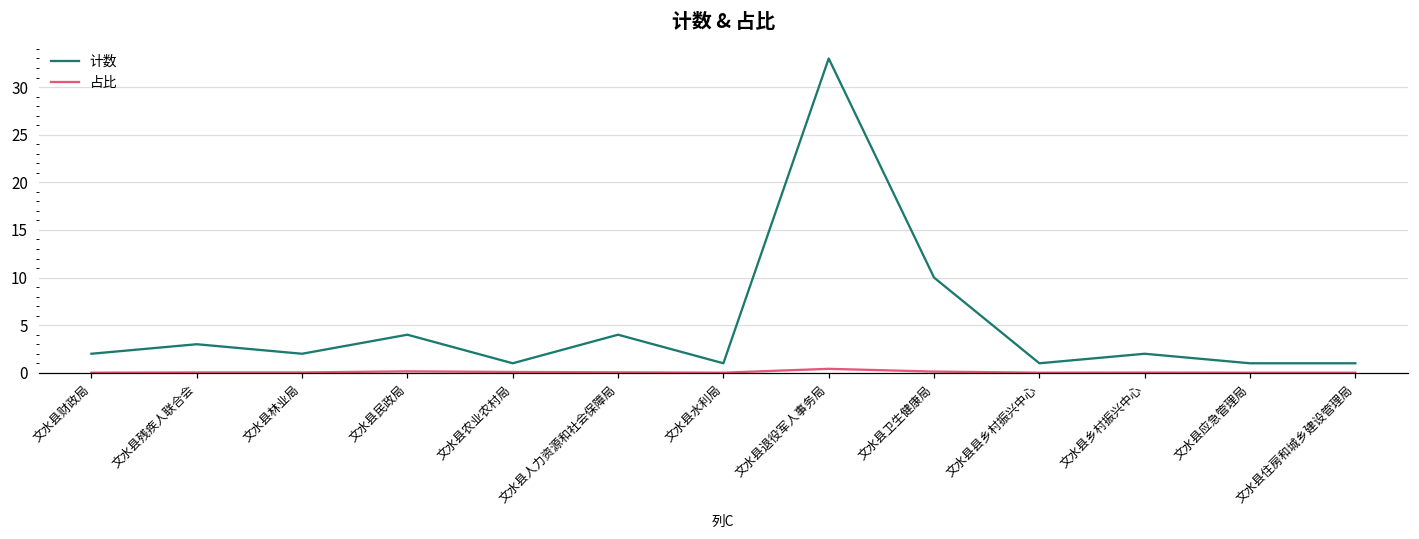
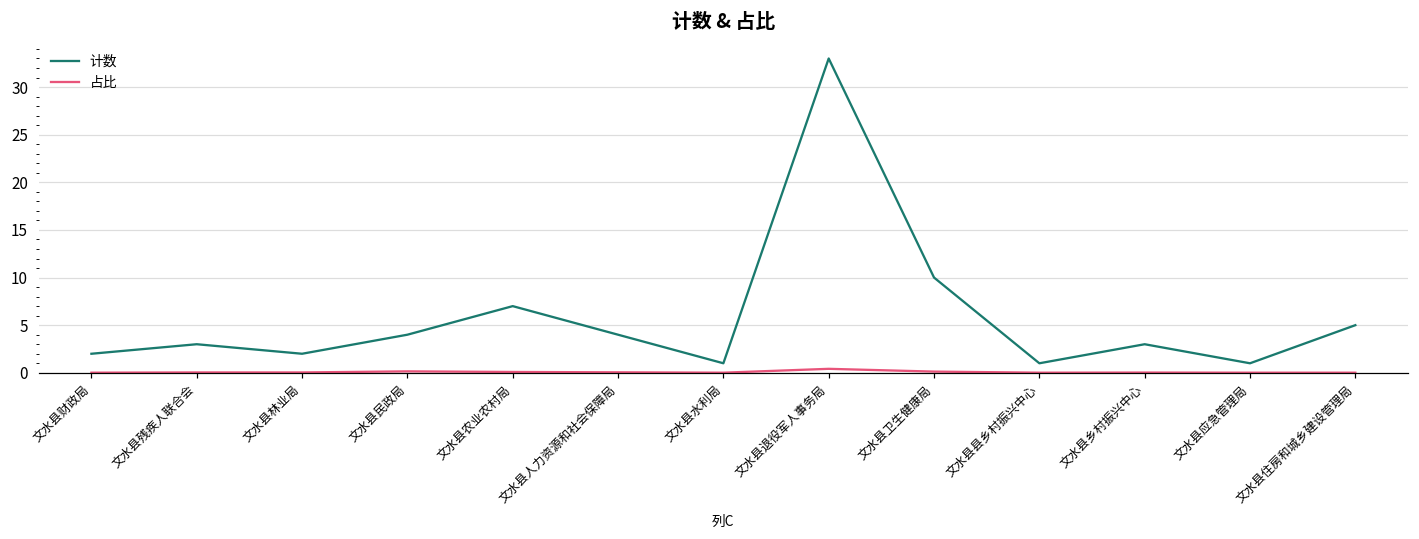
计数, 文水县农业农村局: 1 -> 7
计数, 文水县乡村振兴中心: 2 -> 3
计数, 文水县住房和城乡建设管理局: 1 -> 5
